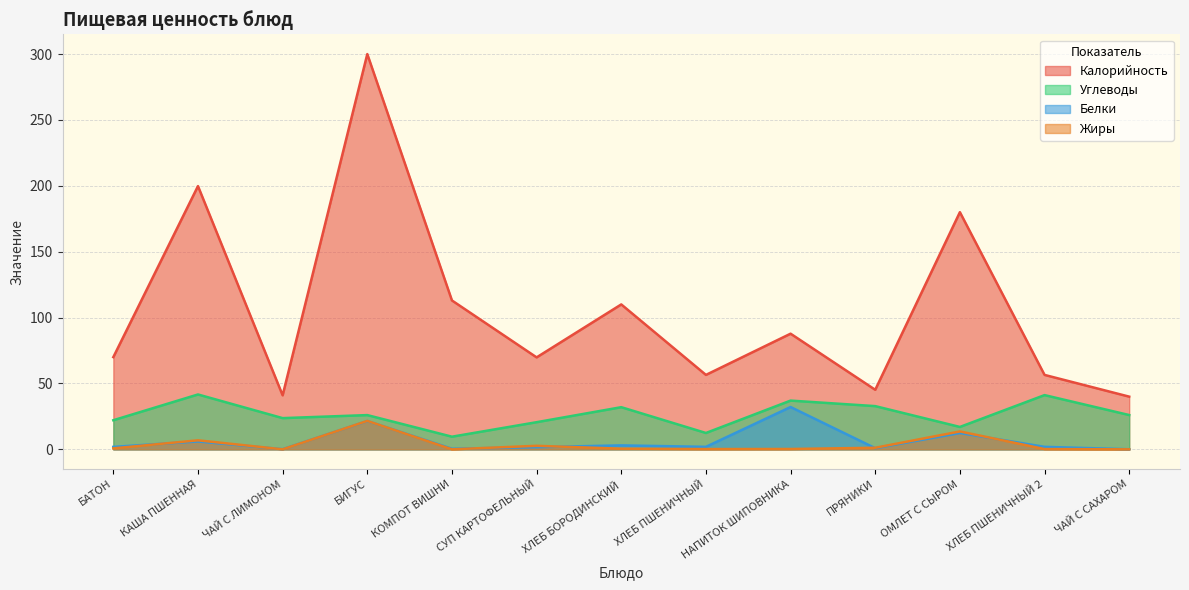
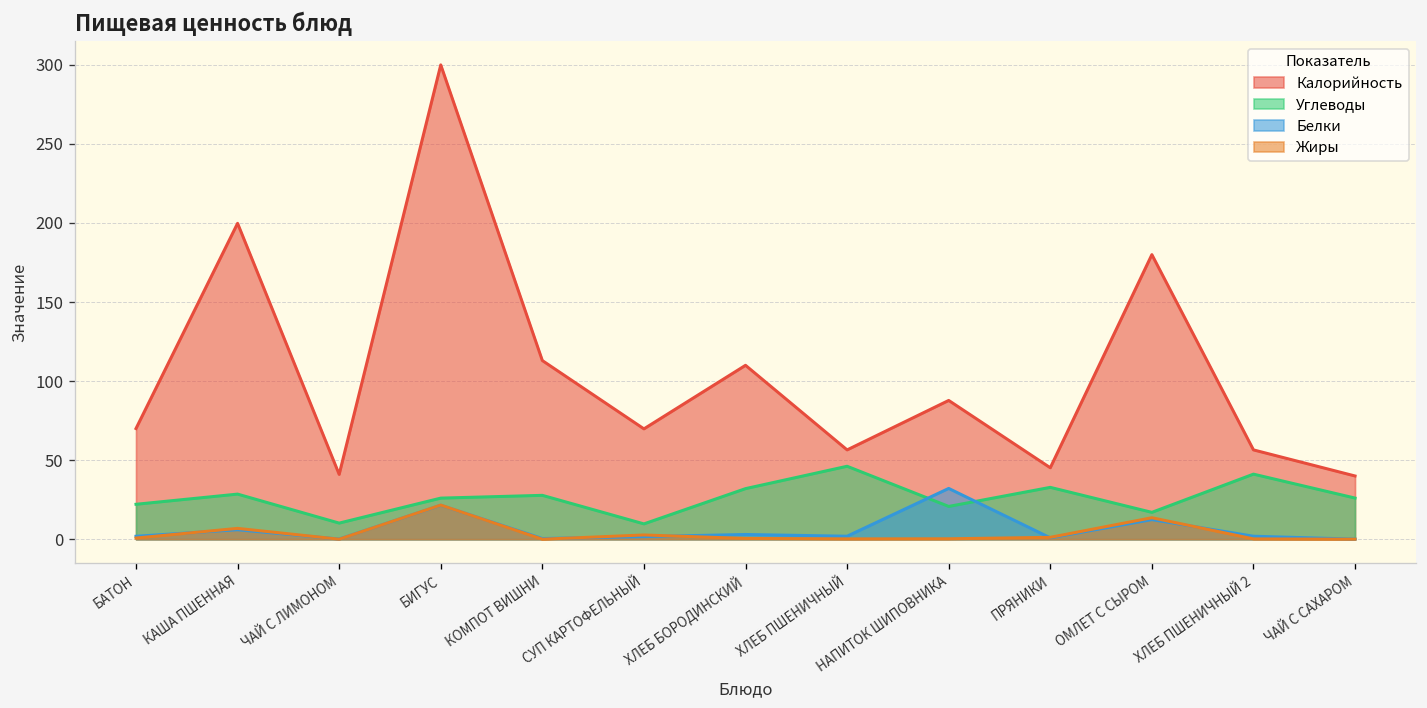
Углеводы, КАША ПШЕННАЯ: 42 -> 29
Углеводы, ЧАЙ С ЛИМОНОМ: 24 -> 10
Углеводы, КОМПОТ ВИШНИ: 10 -> 28
Углеводы, СУП КАРТОФЕЛЬНЫЙ: 21 -> 10
Углеводы, ХЛЕБ ПШЕНИЧНЫЙ: 12 -> 46
Углеводы, НАПИТОК ШИПОВНИКА: 37 -> 21
